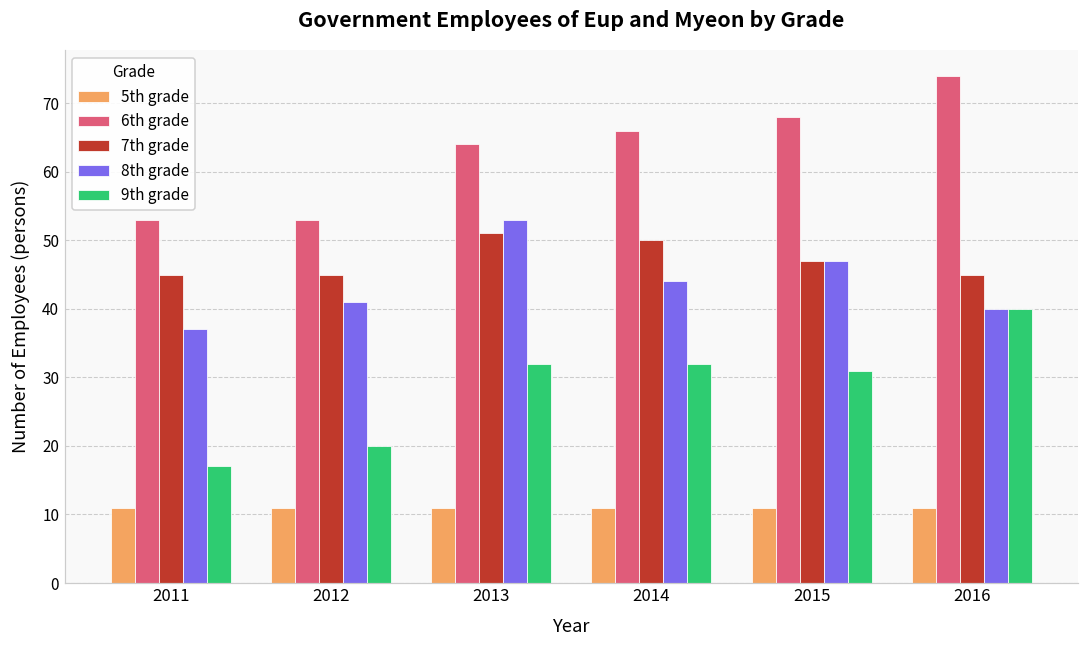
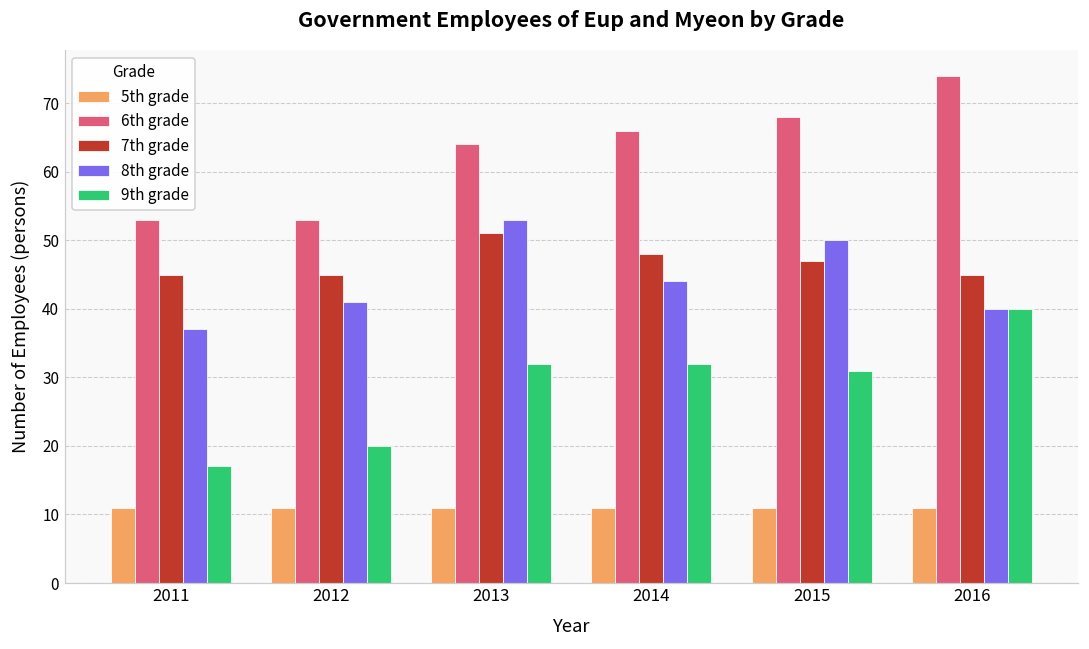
7th grade, 2014: 50 -> 48
8th grade, 2015: 47 -> 50
